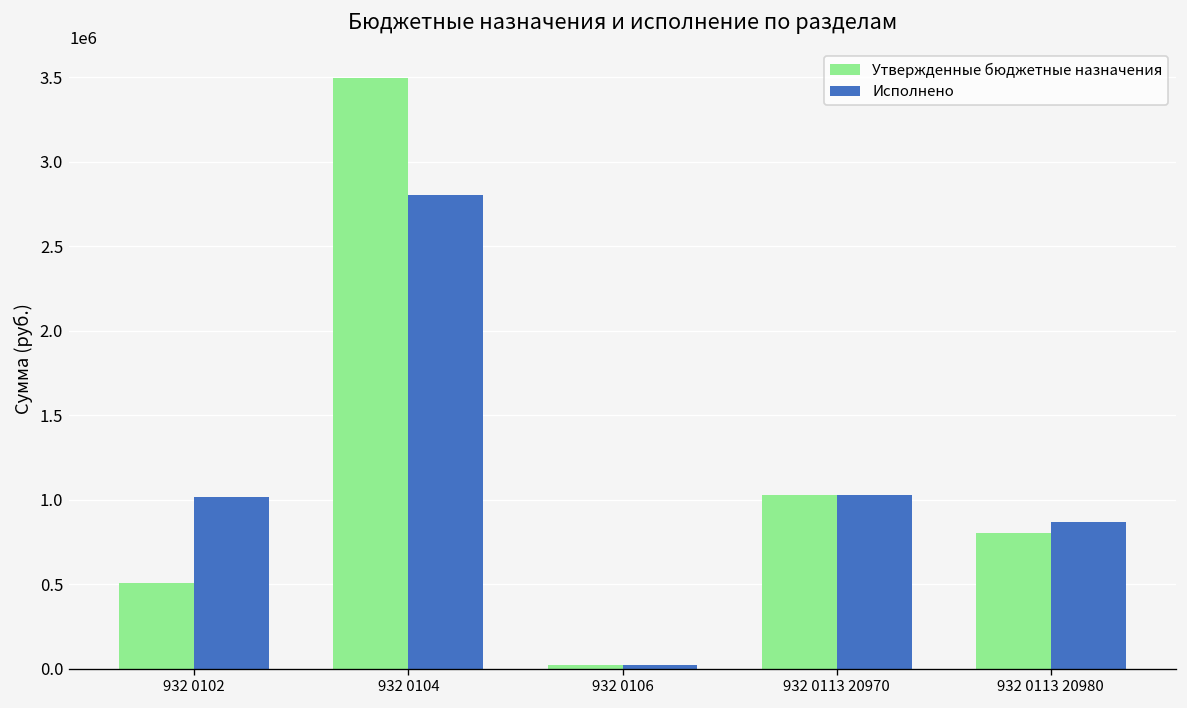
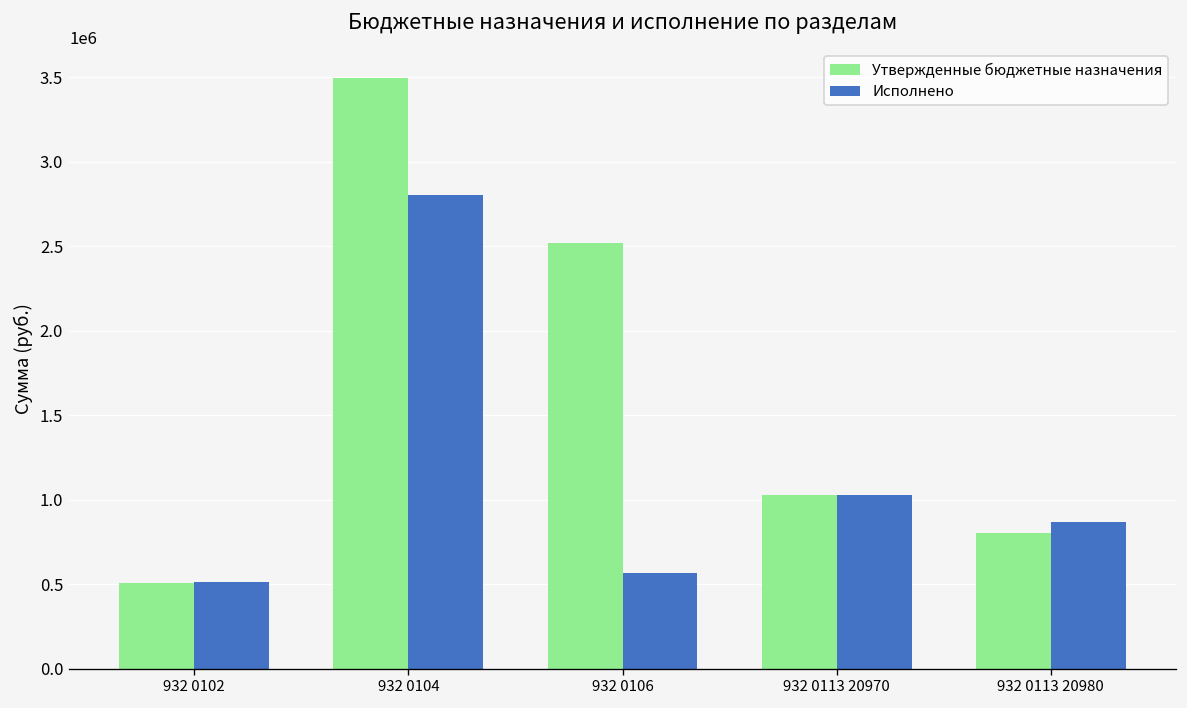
Исполнено, 932 0102: 1020000 -> 510000
Утвержденные бюджетные назначения, 932 0106: 20000 -> 2520000
Исполнено, 932 0106: 20000 -> 560000
